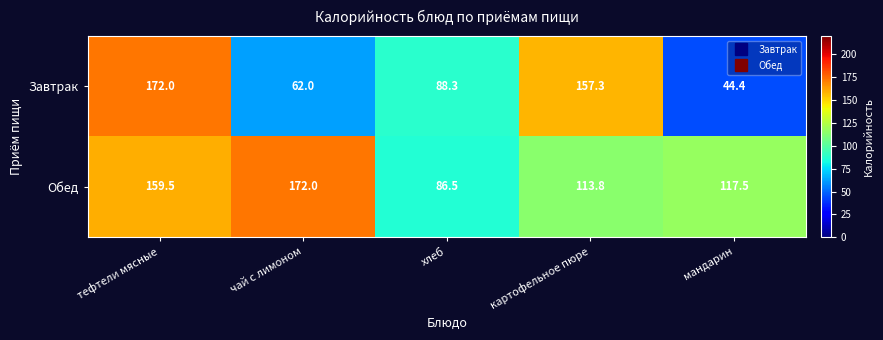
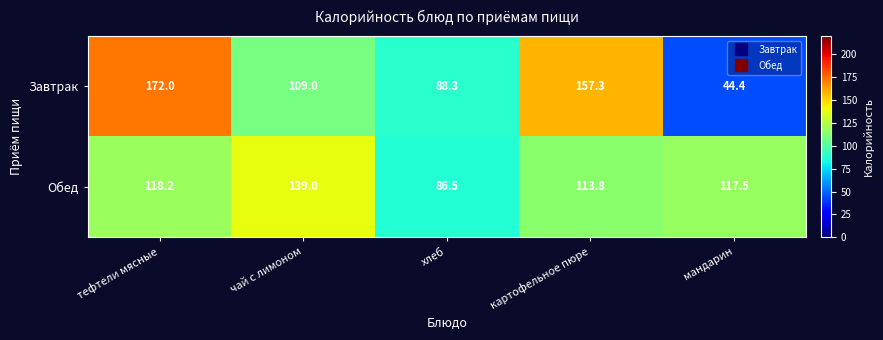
Завтрак, чай с лимоном: 62.0 -> 109.0
Обед, тефтели мясные: 159.5 -> 118.2
Обед, чай с лимоном: 172.0 -> 139.0
